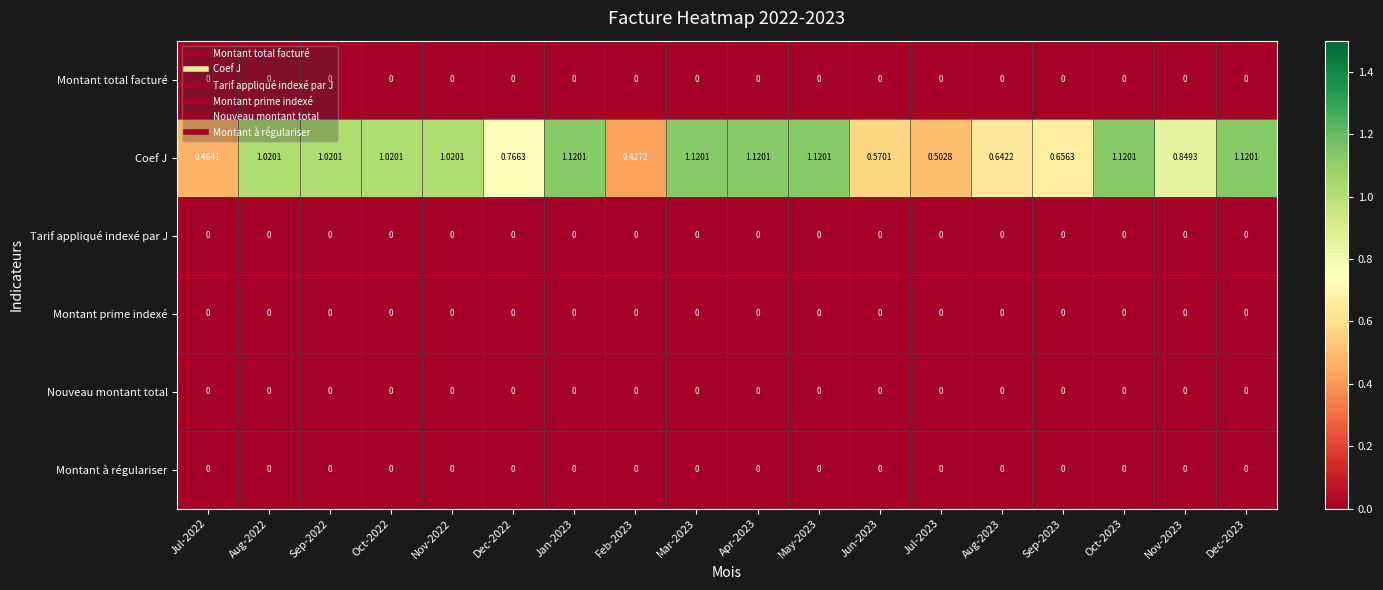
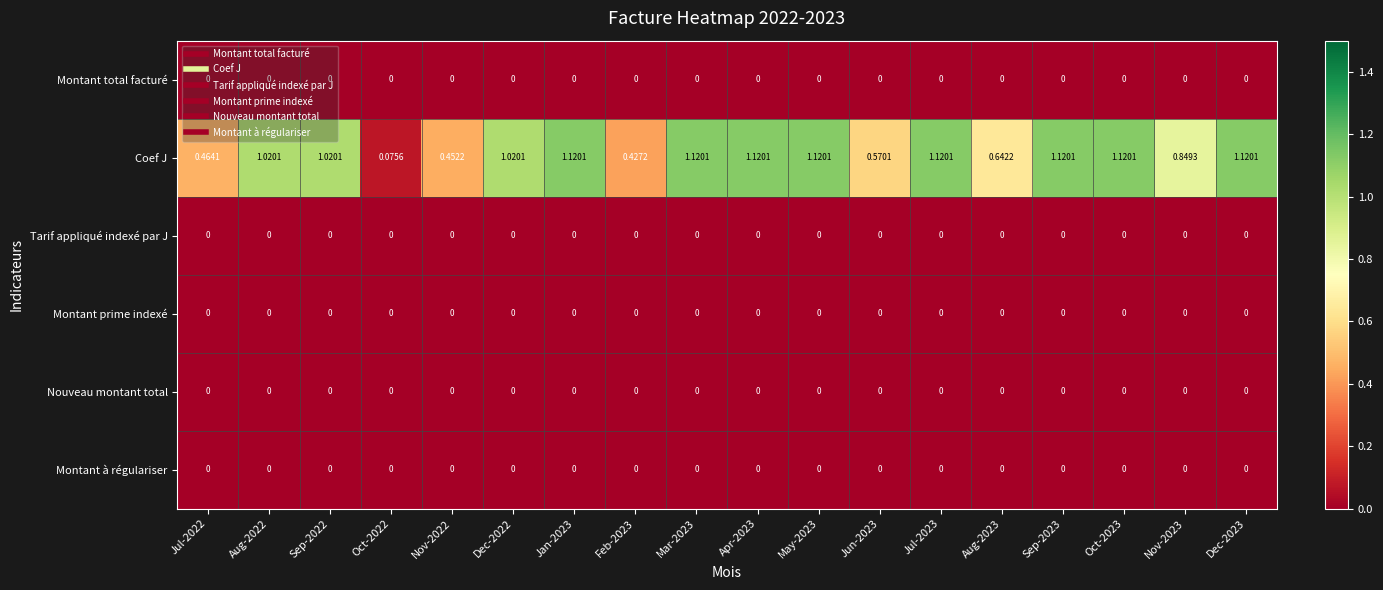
Coef J, Oct-2022: 1.0201 -> 0.0756
Coef J, Nov-2022: 1.0201 -> 0.4522
Coef J, Dec-2022: 0.7663 -> 1.0201
Coef J, Jul-2023: 0.5028 -> 1.1201
Coef J, Sep-2023: 0.6563 -> 1.1201
